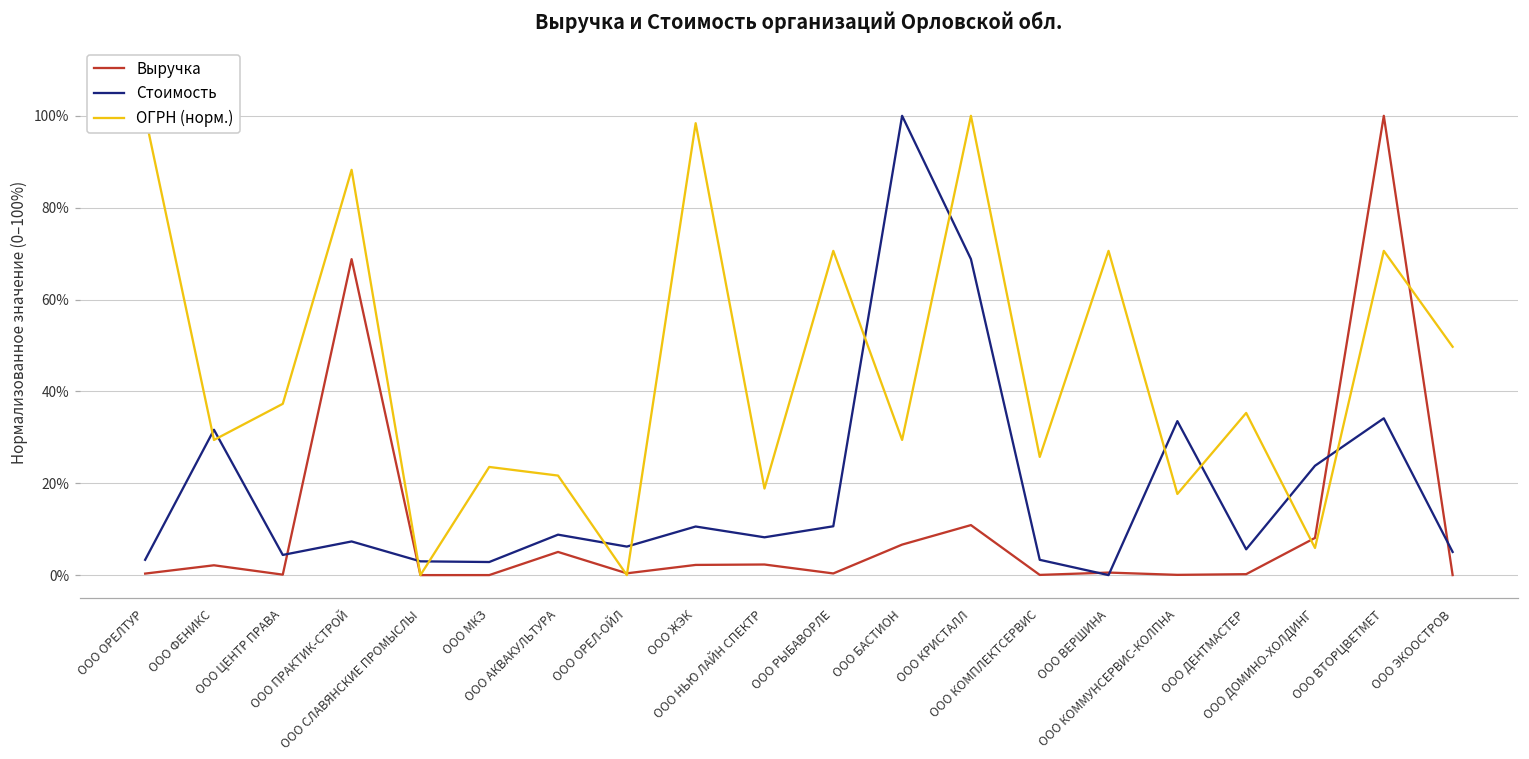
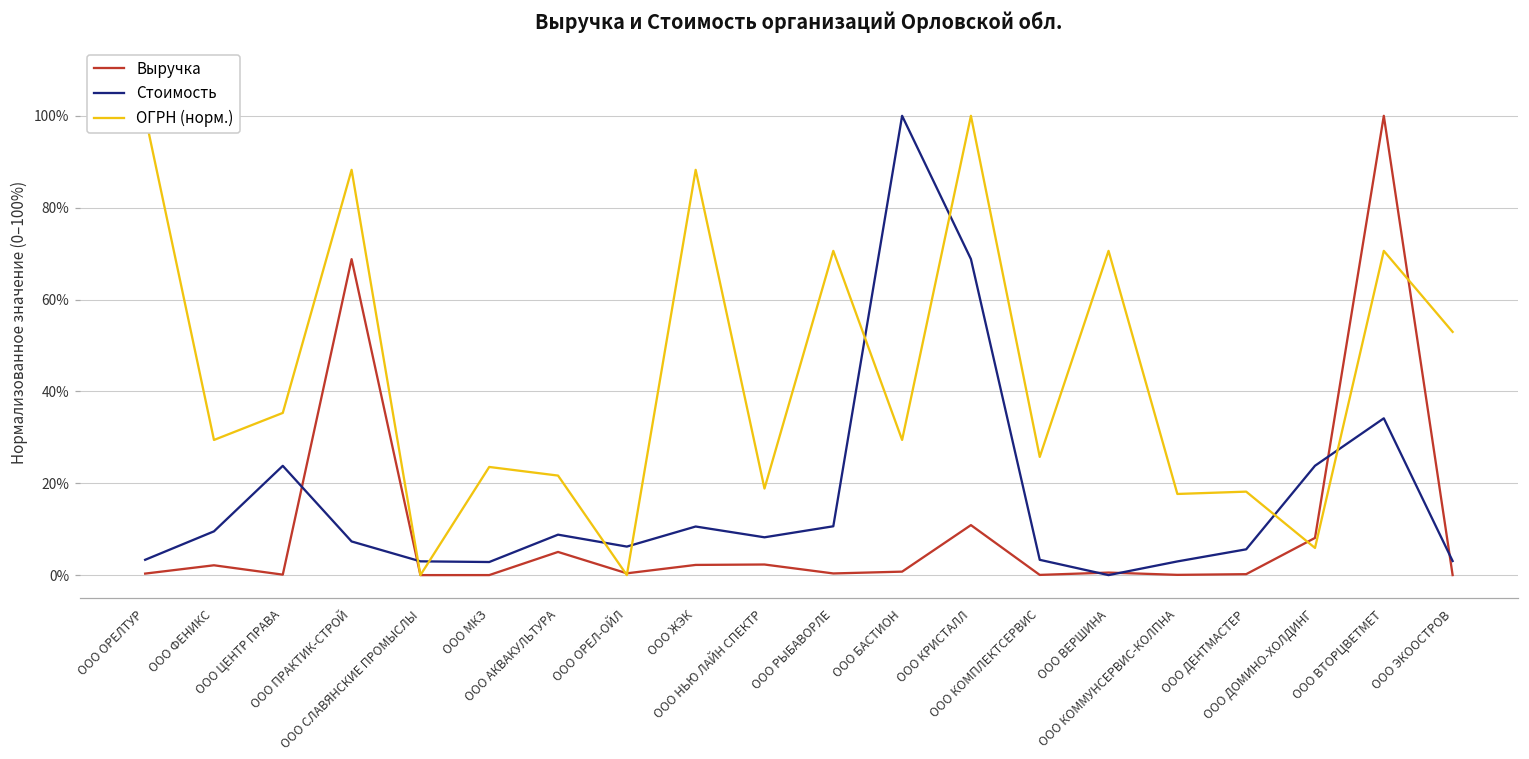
Стоимость, ООО ФЕНИКС: 32% -> 10%
Стоимость, ООО ЦЕНТР ПРАВА: 4% -> 24%
ОГРН (норм.), ООО ЦЕНТР ПРАВА: 37% -> 35%
ОГРН (норм.), ООО ЖЭК: 98% -> 88%
Выручка, ООО БАСТИОН: 7% -> 1%
Стоимость, ООО КОММУНСЕРВИС-КОЛПНА: 34% -> 3%
ОГРН (норм.), ООО ДЕНТМАСТЕР: 35% -> 18%
Стоимость, ООО ЭКООСТРОВ: 5% -> 3%
ОГРН (норм.), ООО ЭКООСТРОВ: 50% -> 53%
